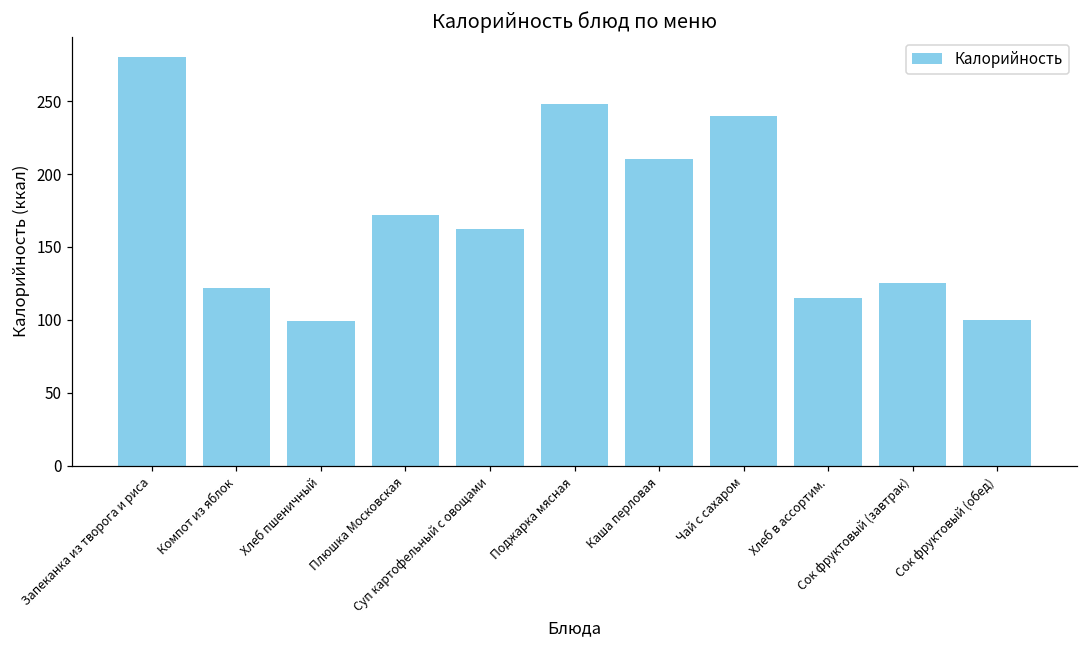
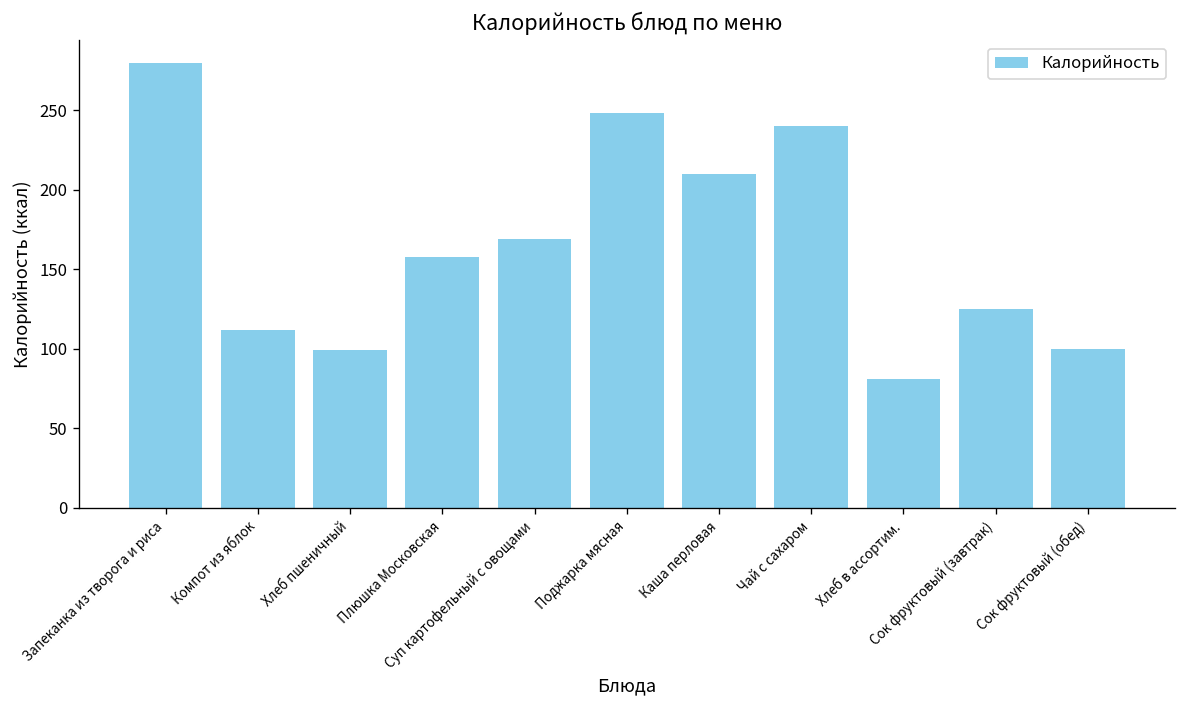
Компот из яблок: 122 -> 112
Плюшка Московская: 172 -> 158
Суп картофельный с овощами: 162 -> 169
Хлеб в ассортим.: 115 -> 81
